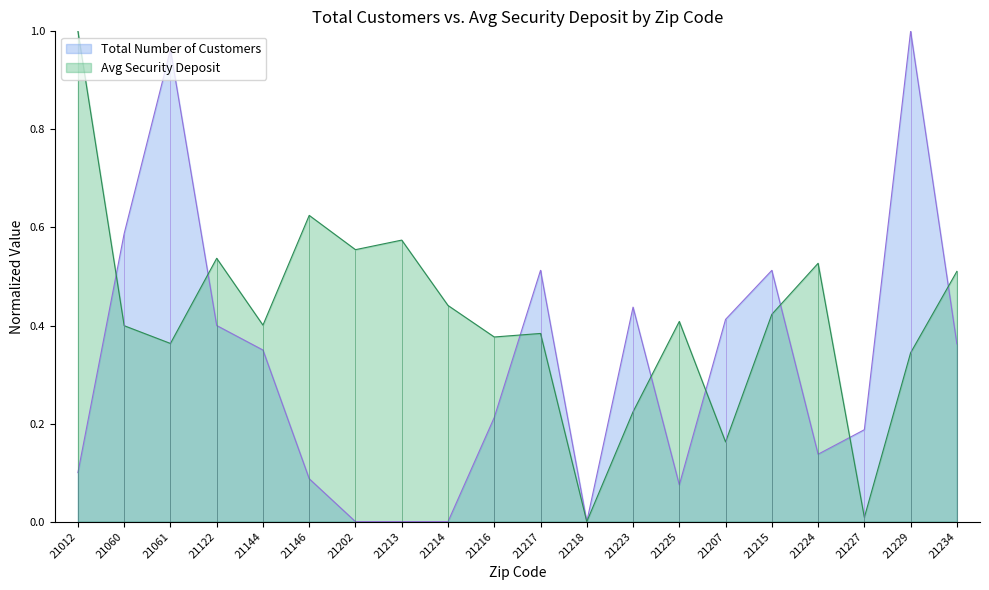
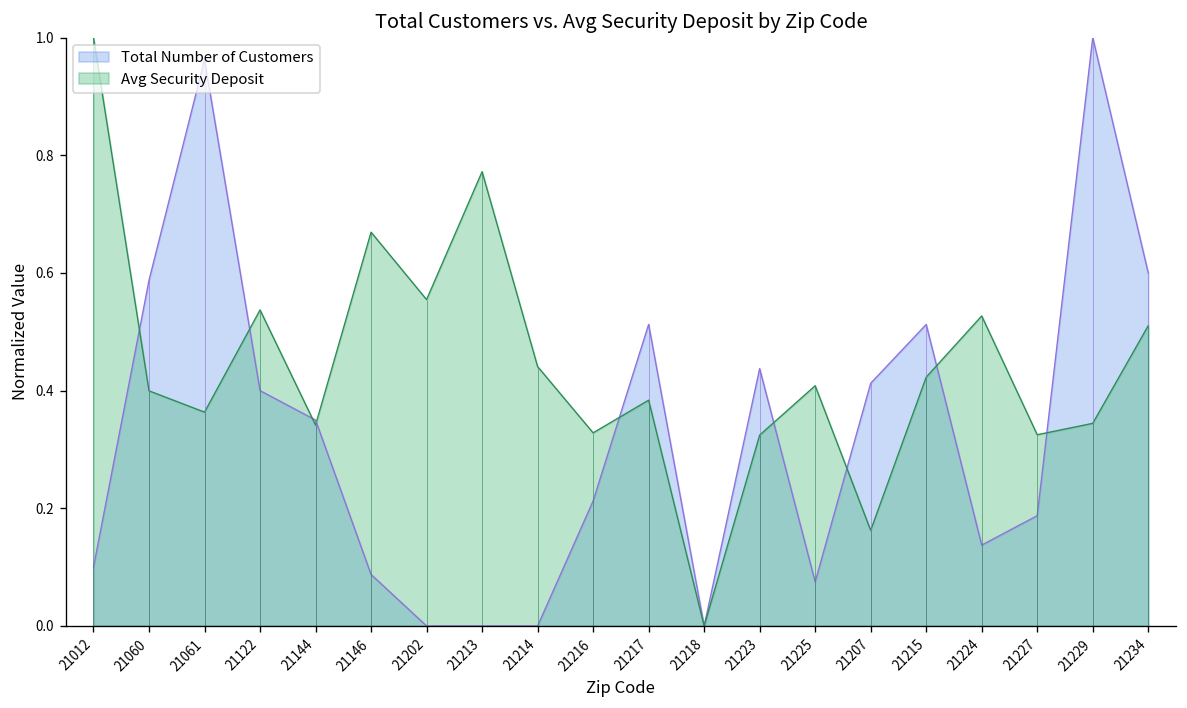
Avg Security Deposit, 21144: 0.40 -> 0.34
Avg Security Deposit, 21146: 0.62 -> 0.67
Avg Security Deposit, 21213: 0.57 -> 0.77
Avg Security Deposit, 21216: 0.38 -> 0.33
Avg Security Deposit, 21223: 0.22 -> 0.32
Avg Security Deposit, 21227: 0.01 -> 0.33
Total Number of Customers, 21234: 0.36 -> 0.60
